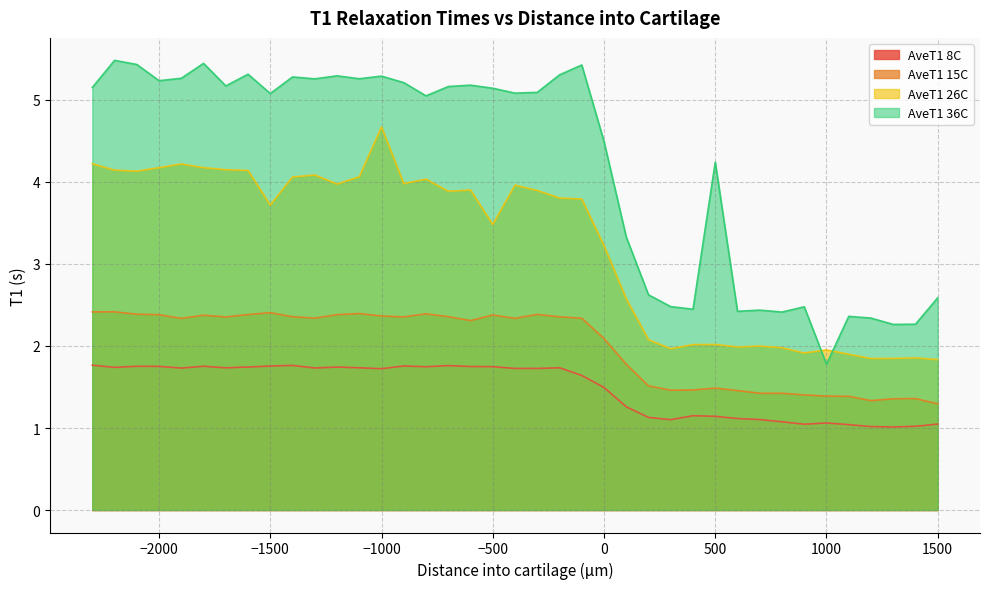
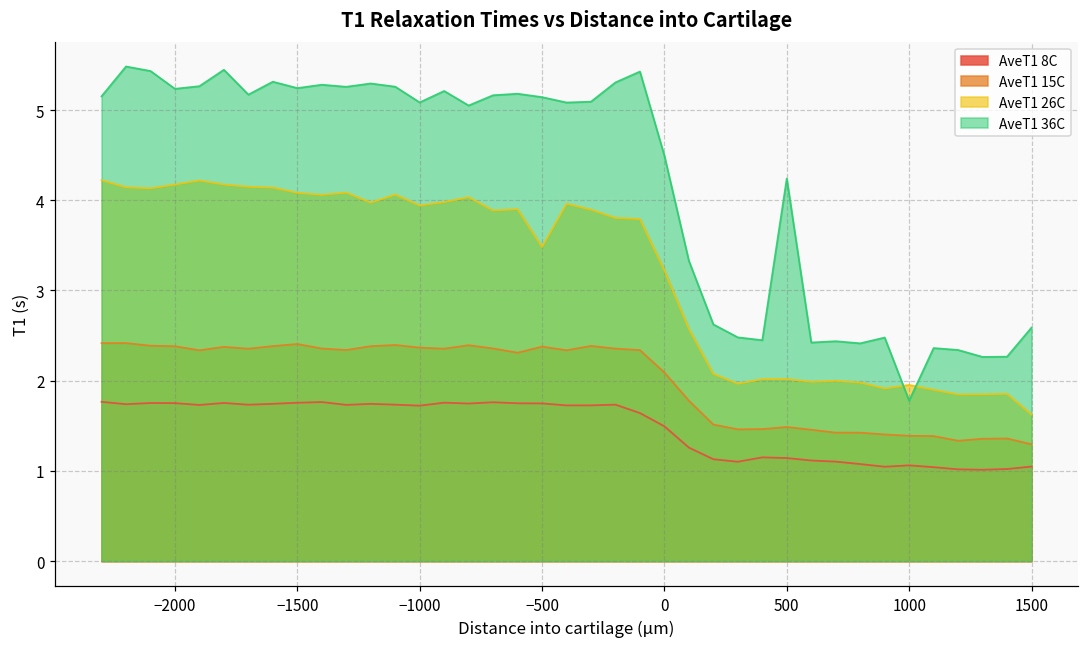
AveT1 26C, −1500: 3.7 -> 4.1
AveT1 36C, −1500: 5.1 -> 5.2
AveT1 26C, −1000: 4.7 -> 3.9
AveT1 36C, −1000: 5.3 -> 5.1
AveT1 26C, 1500: 1.8 -> 1.6
